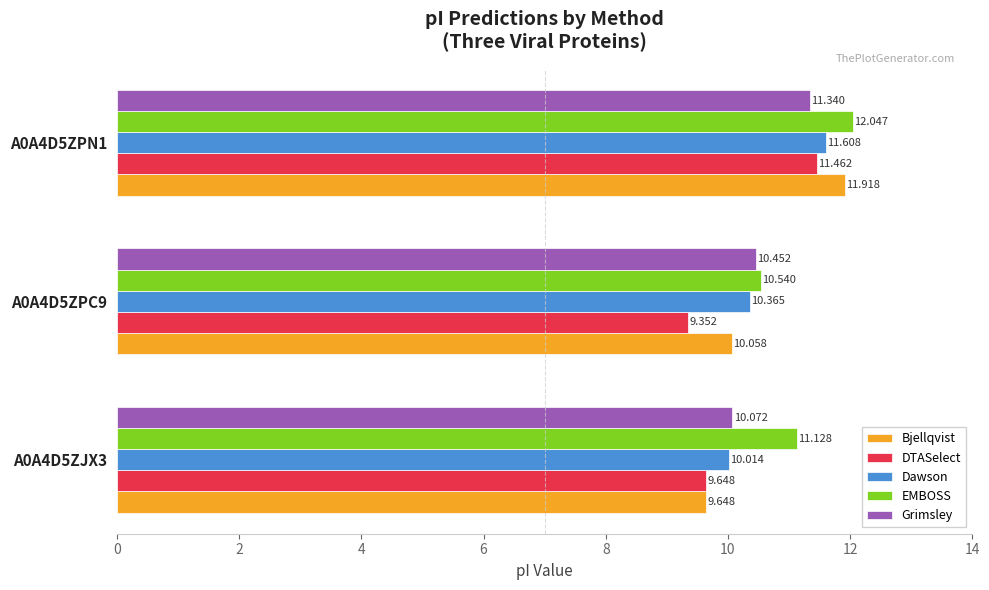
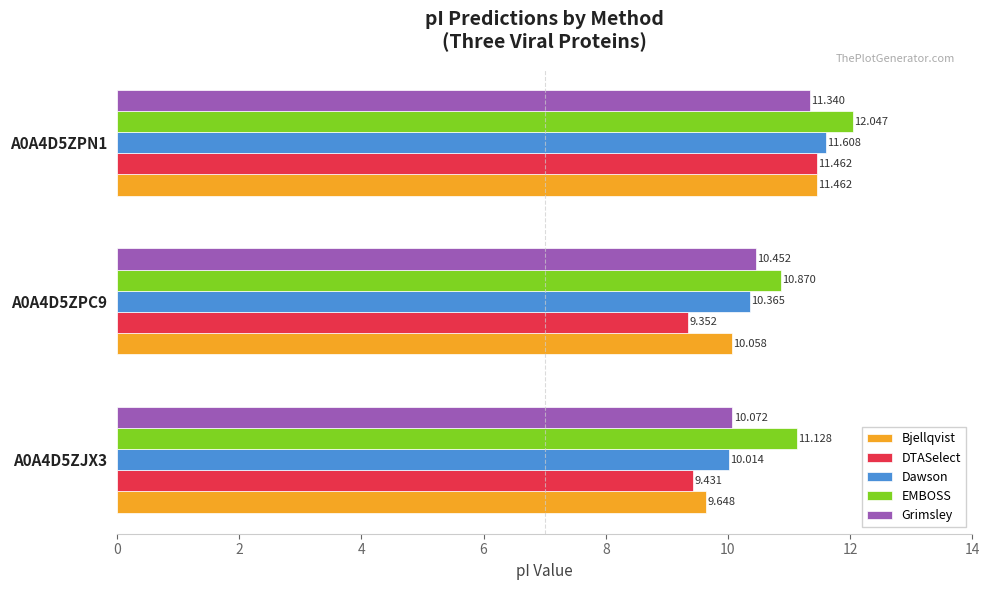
Bjellqvist, A0A4D5ZPN1: 11.918 -> 11.462
EMBOSS, A0A4D5ZPC9: 10.540 -> 10.870
DTASelect, A0A4D5ZJX3: 9.648 -> 9.431
